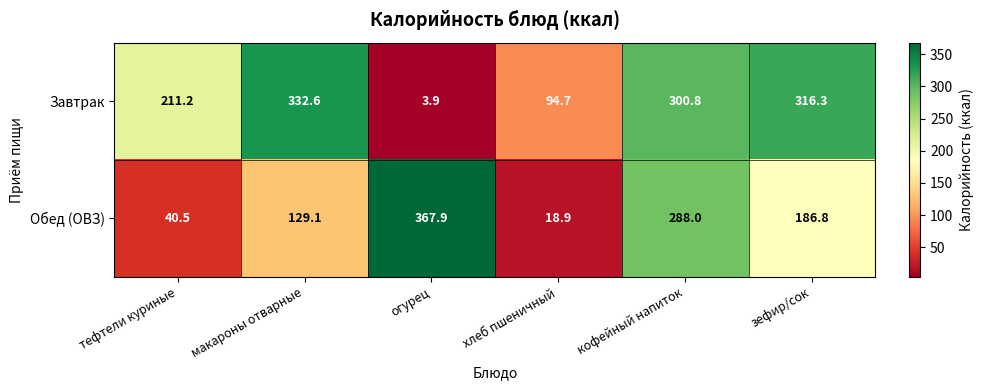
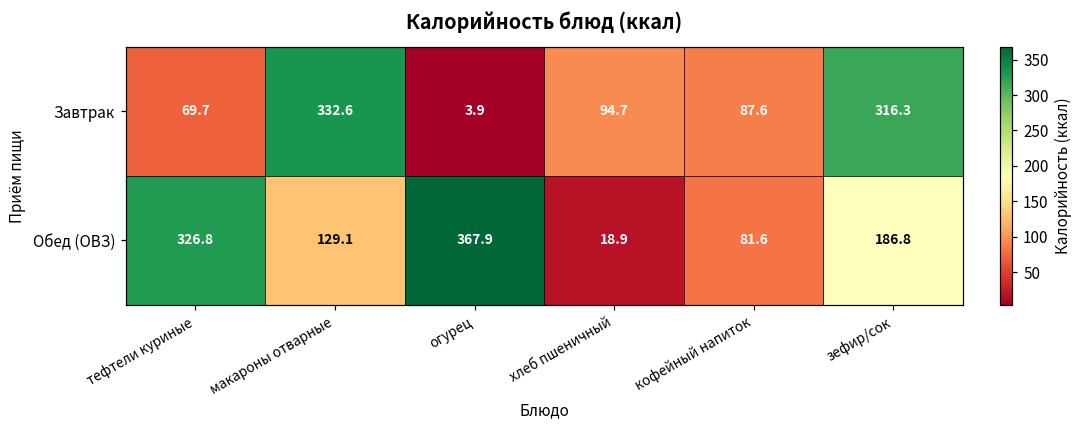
Завтрак, тефтели куриные: 211.2 -> 69.7
Завтрак, кофейный напиток: 300.8 -> 87.6
Обед (ОВЗ), тефтели куриные: 40.5 -> 326.8
Обед (ОВЗ), кофейный напиток: 288.0 -> 81.6
